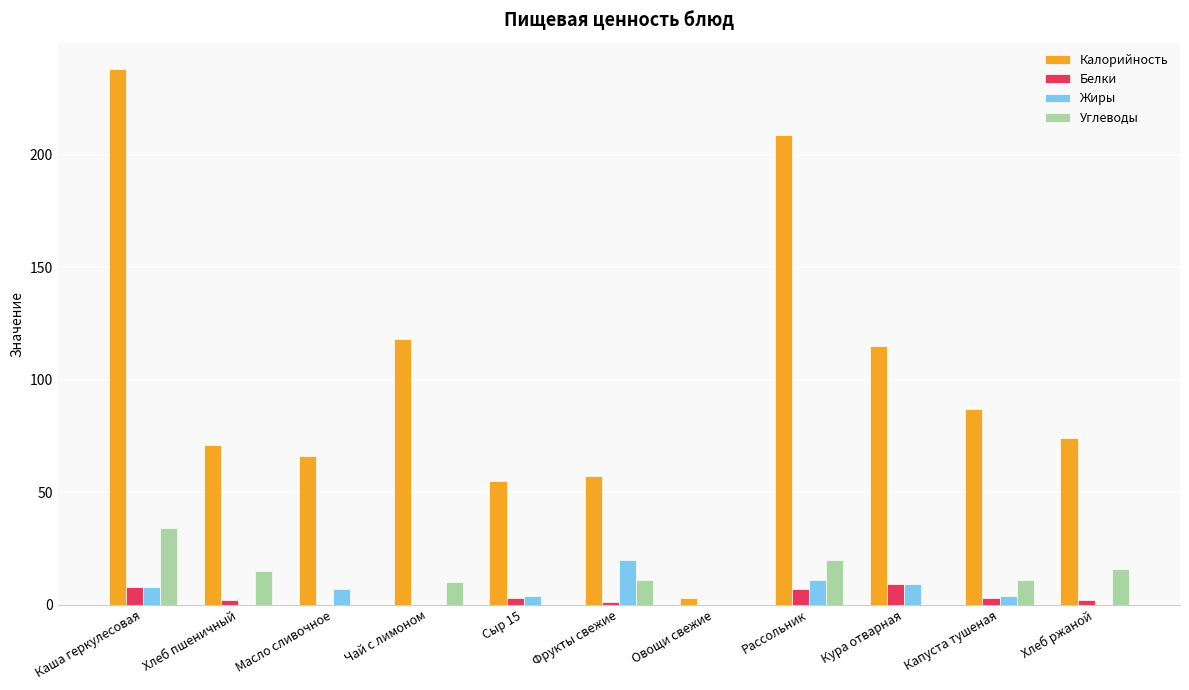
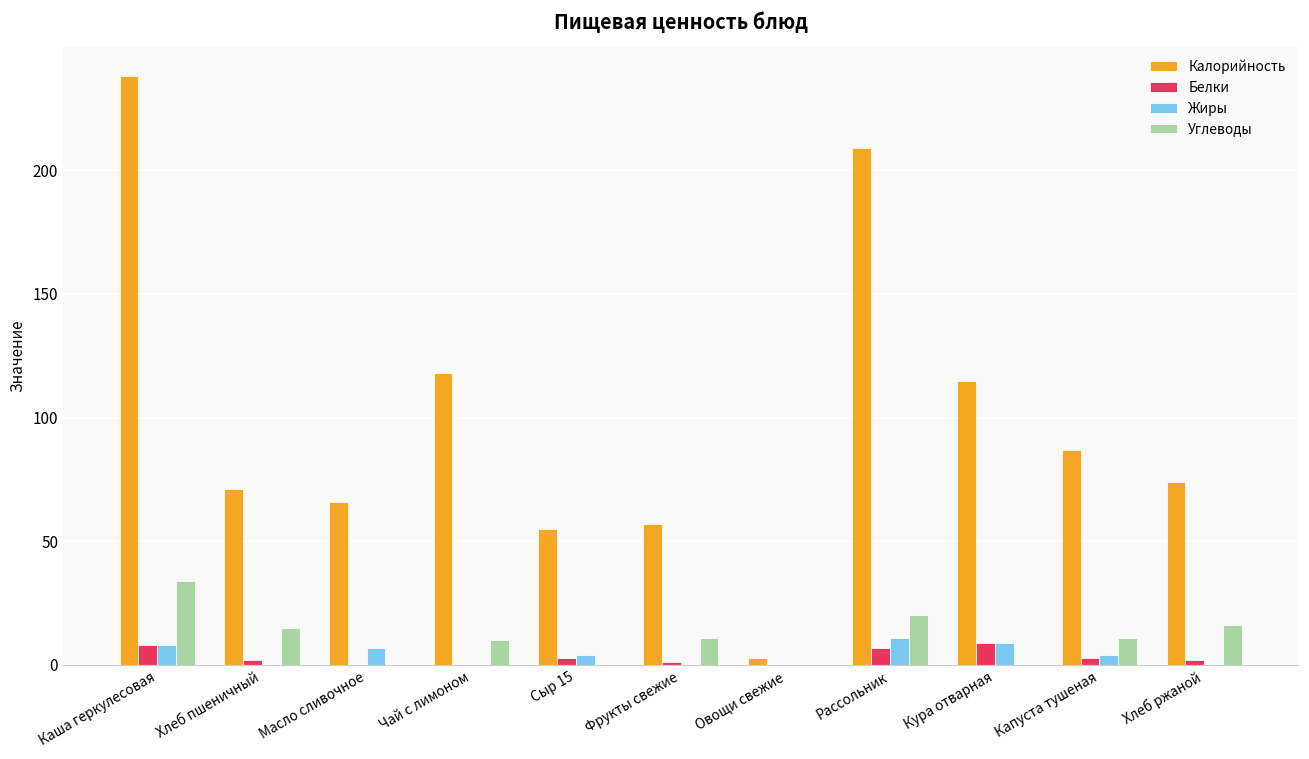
Жиры, Фрукты свежие: 20 -> 0
